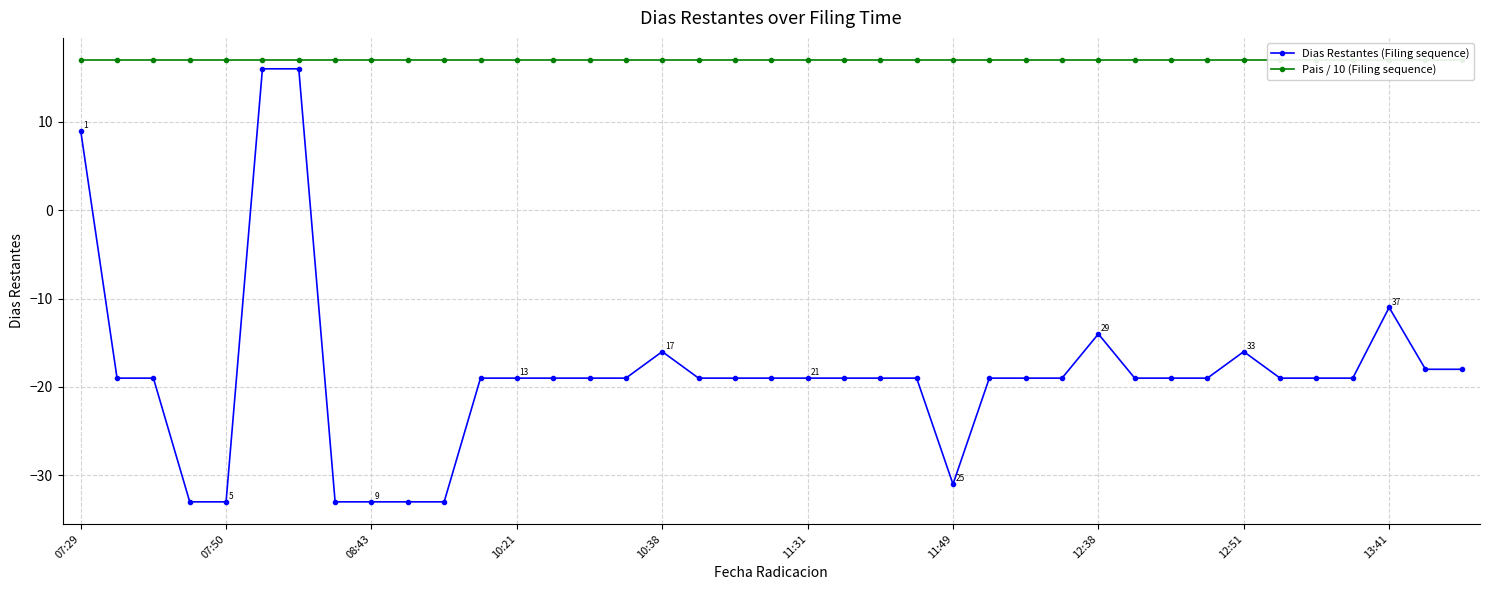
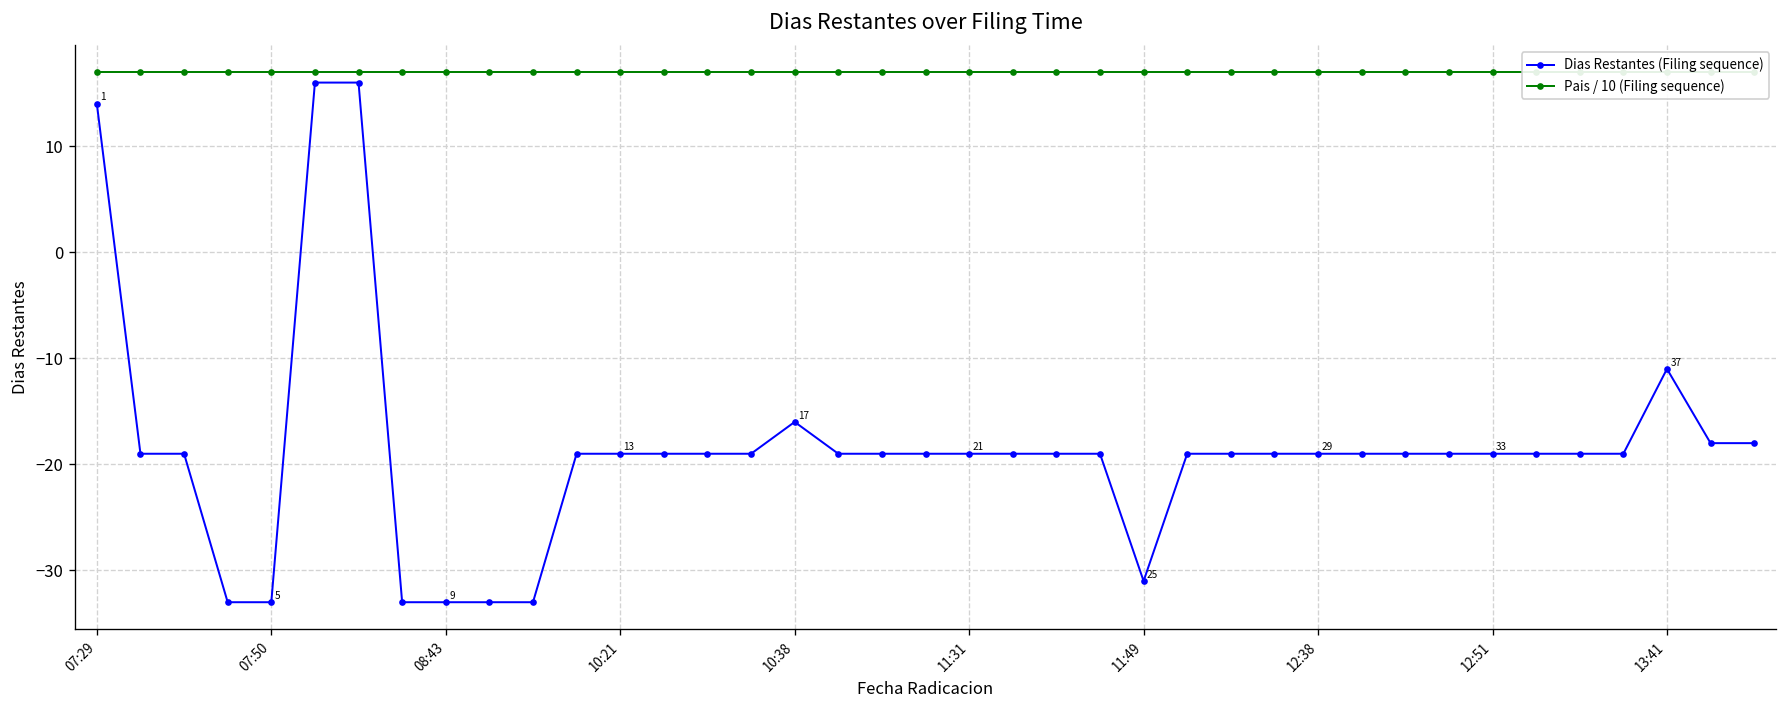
Dias Restantes (Filing sequence), 07:29: 9 -> 14
Dias Restantes (Filing sequence), 12:38: -14 -> -19
Dias Restantes (Filing sequence), 12:51: -16 -> -19
